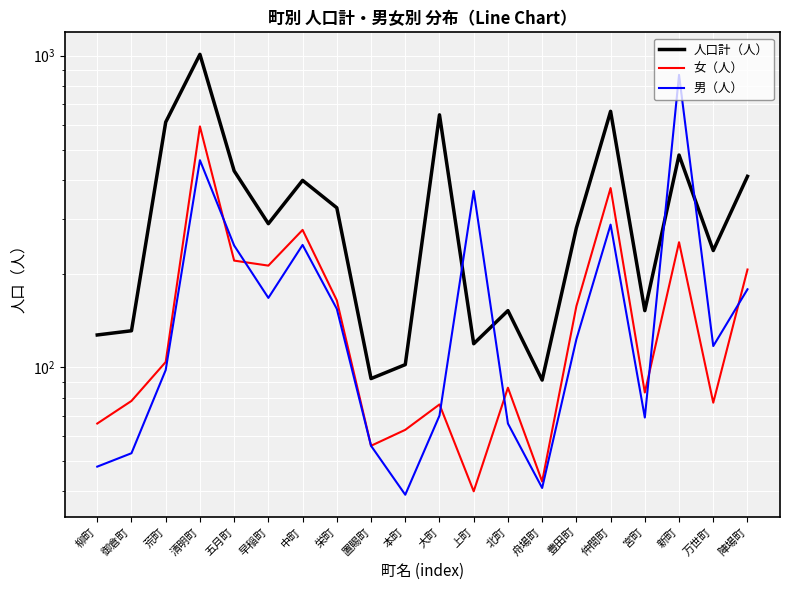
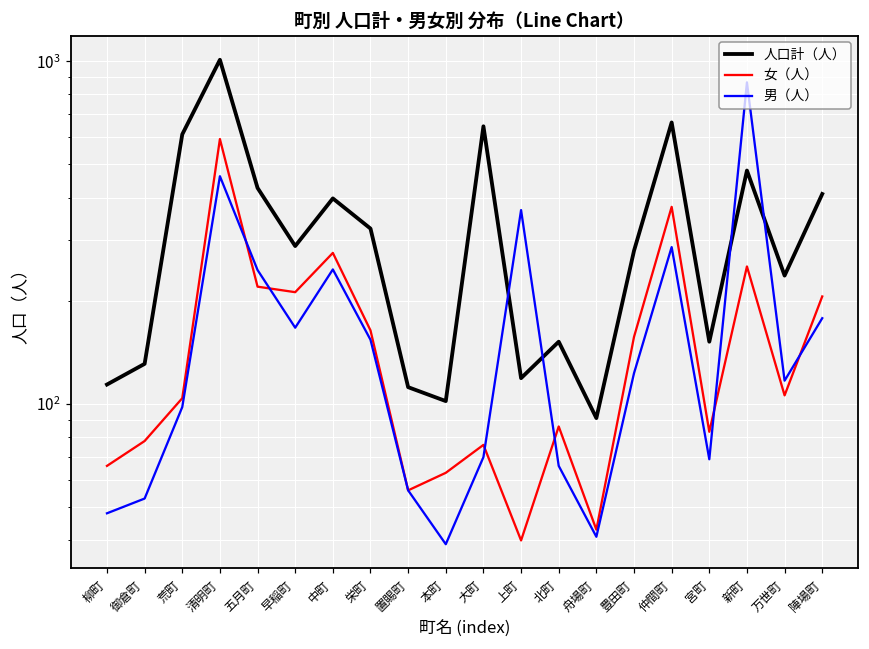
人口計（人）, 柳町: 127 -> 114
人口計（人）, 置賜町: 92 -> 112
女（人）, 万世町: 77 -> 106
